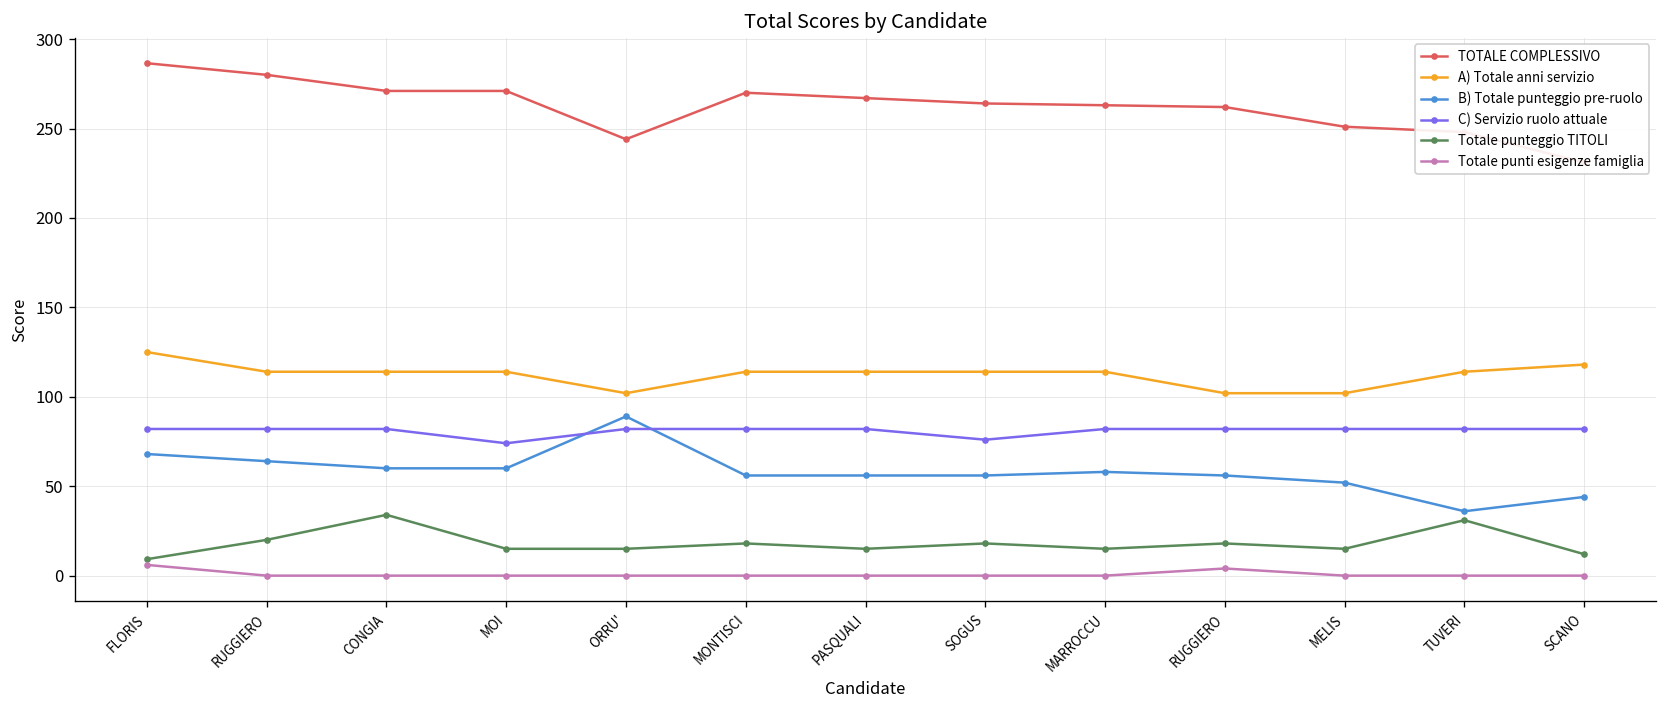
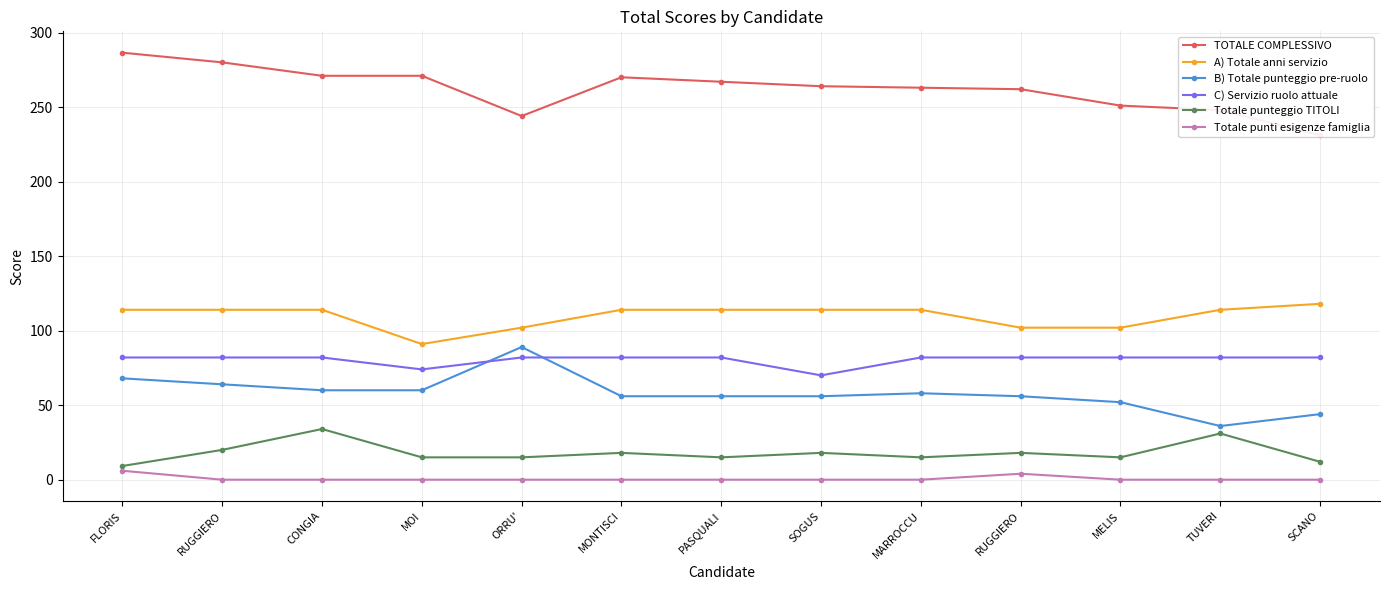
A) Totale anni servizio, FLORIS: 125 -> 114
A) Totale anni servizio, MOI: 114 -> 91
C) Servizio ruolo attuale, SOGUS: 76 -> 70
